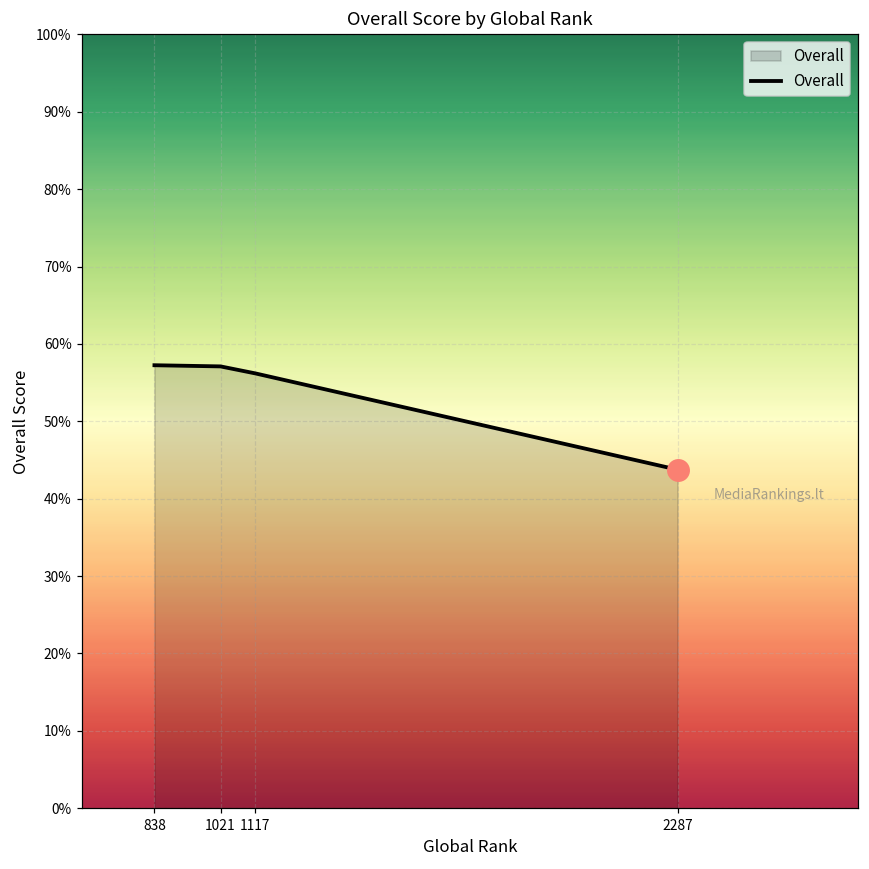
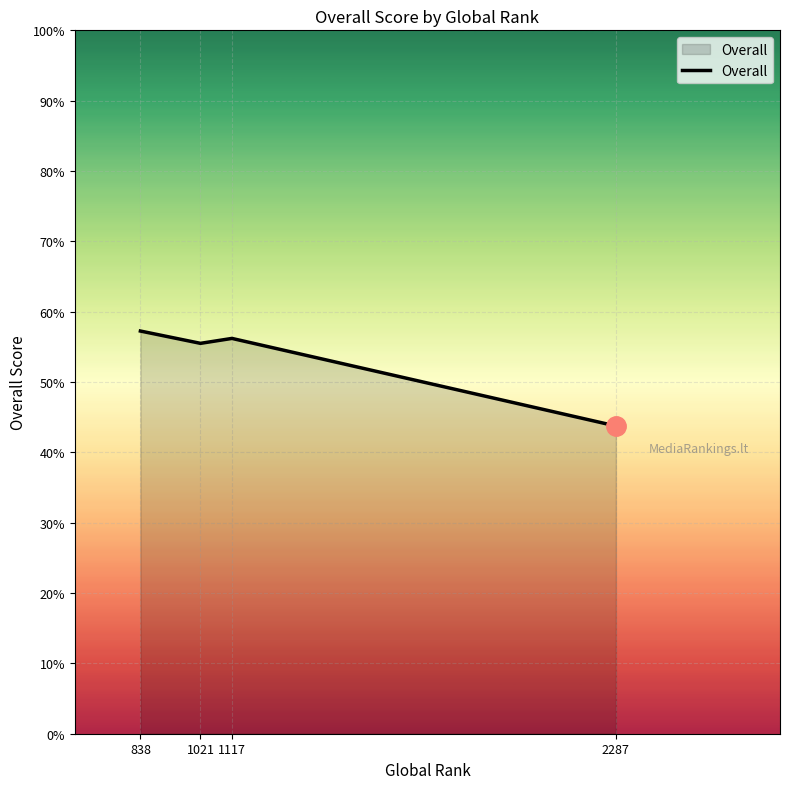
Overall, 1021: 57% -> 56%
